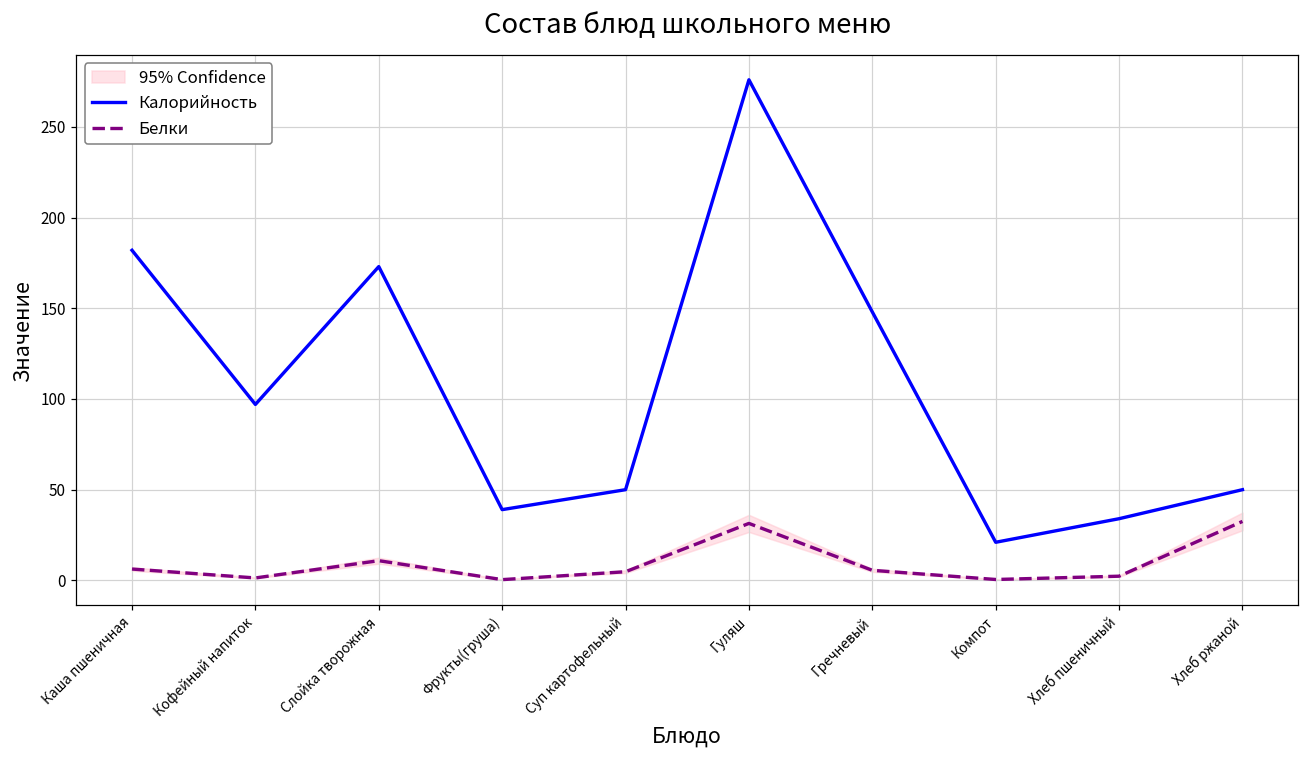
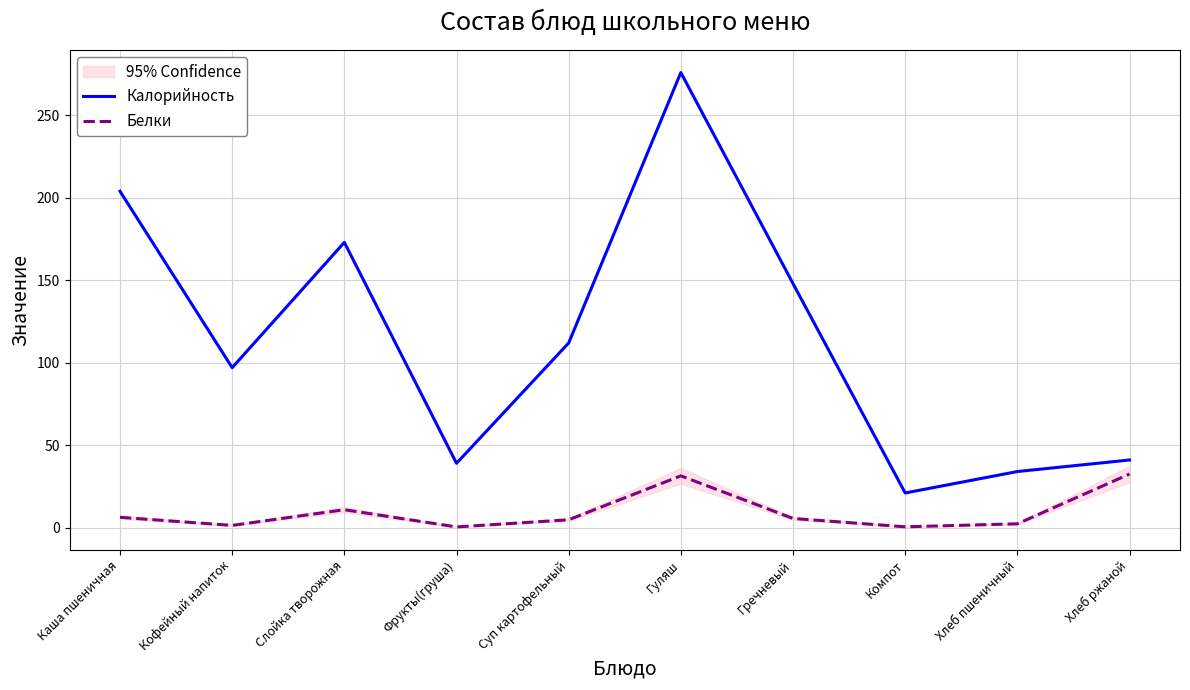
Калорийность, Каша пшеничная: 182 -> 204
Калорийность, Суп картофельный: 50 -> 112
Калорийность, Хлеб ржаной: 50 -> 41
